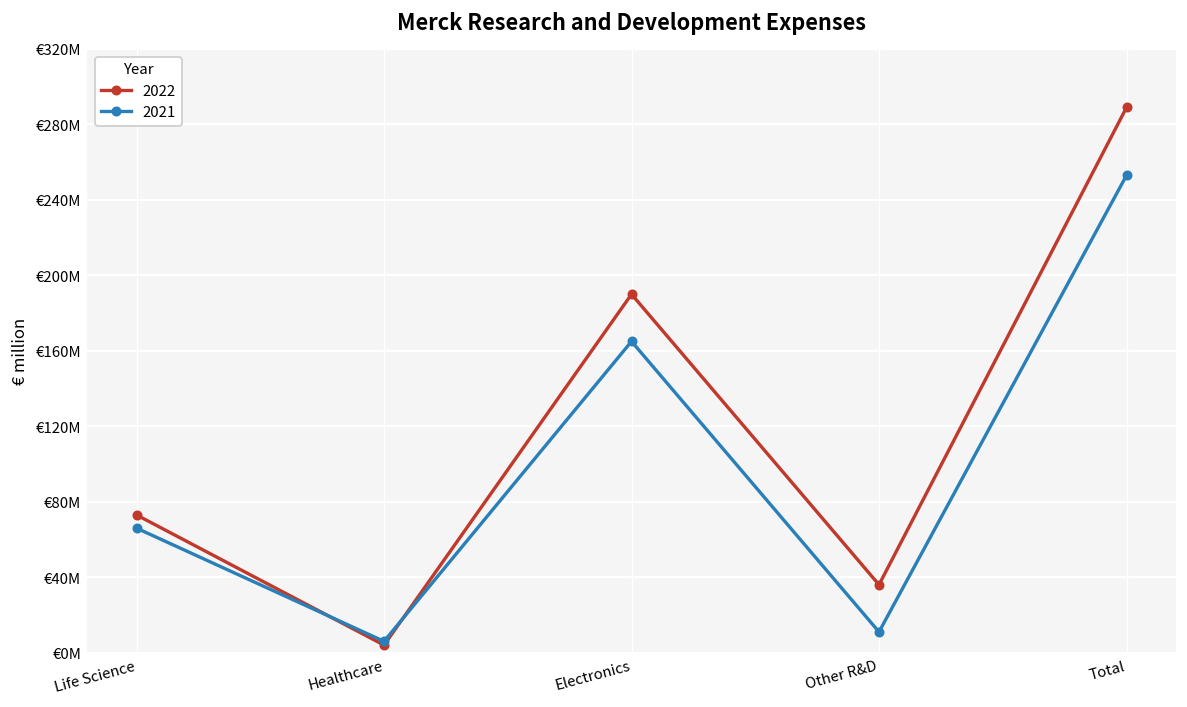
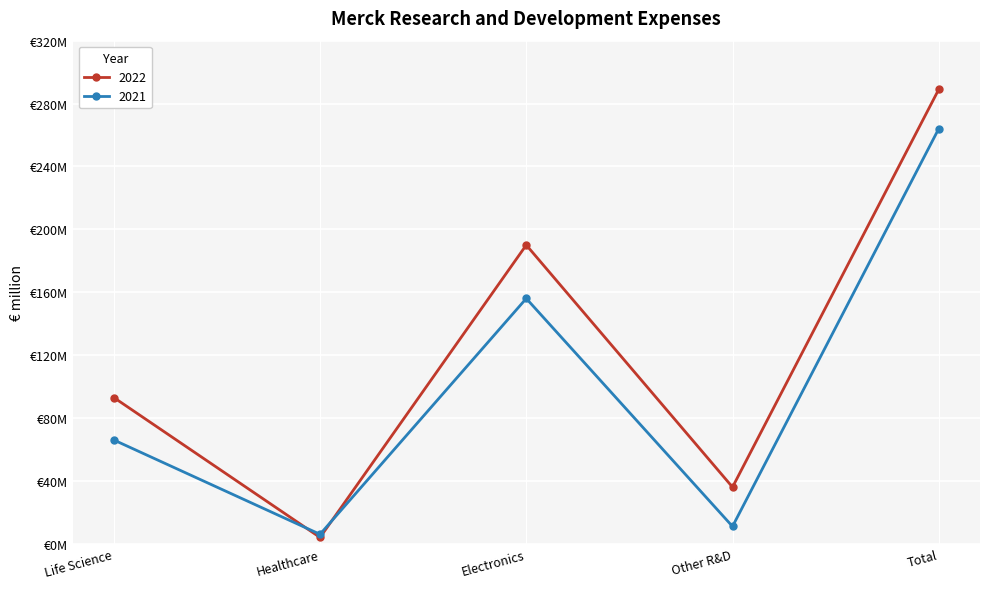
2022, Life Science: €73000000 -> €93000000
2021, Electronics: €165000000 -> €156000000
2021, Total: €253000000 -> €264000000
